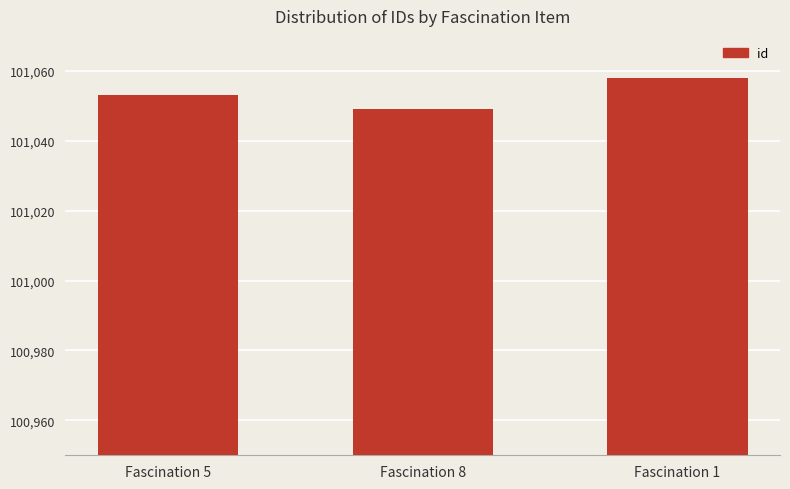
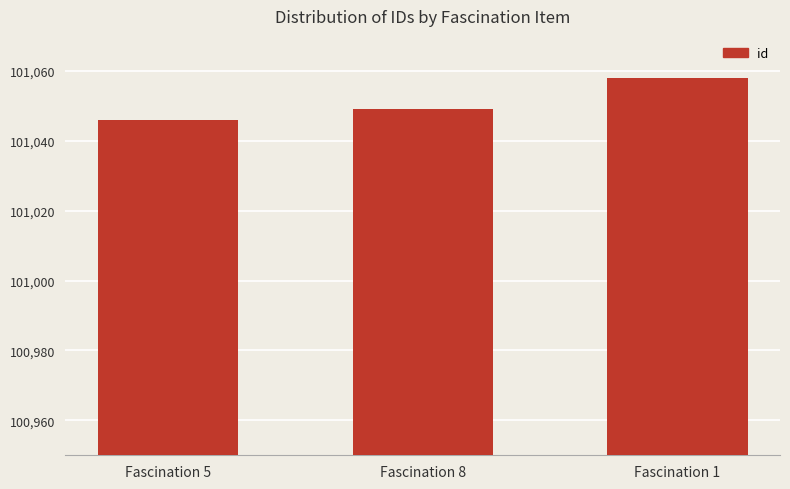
Fascination 5: 101,053 -> 101,046
